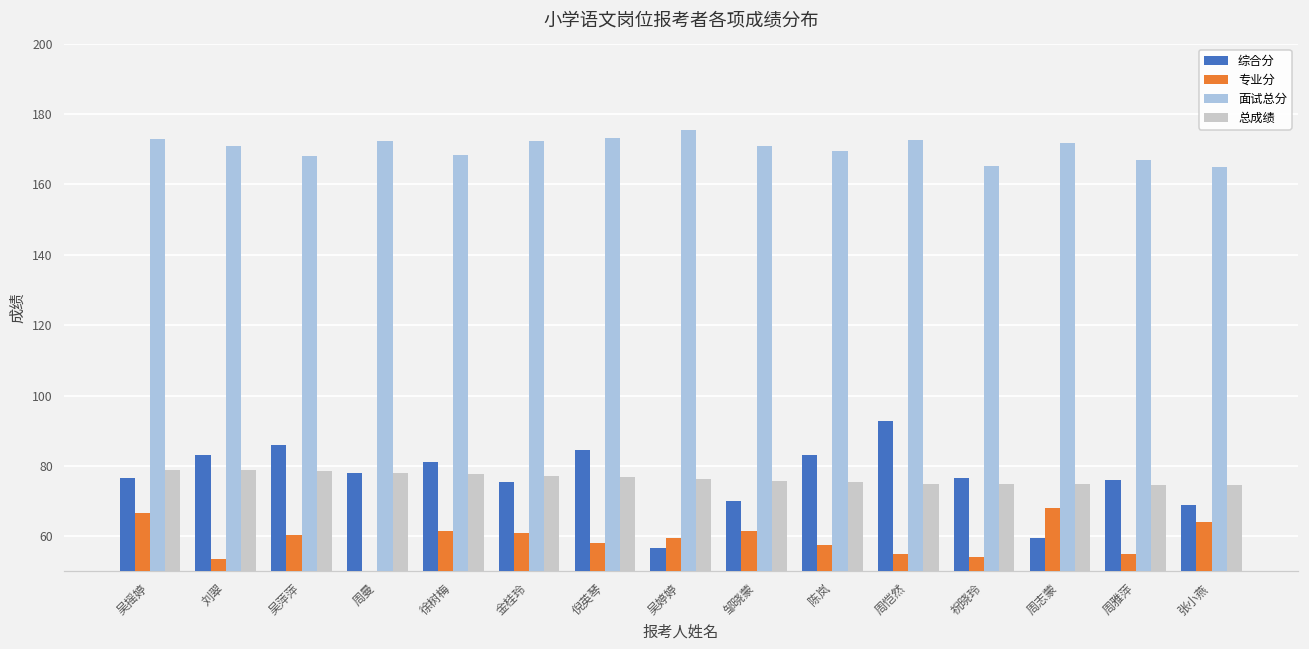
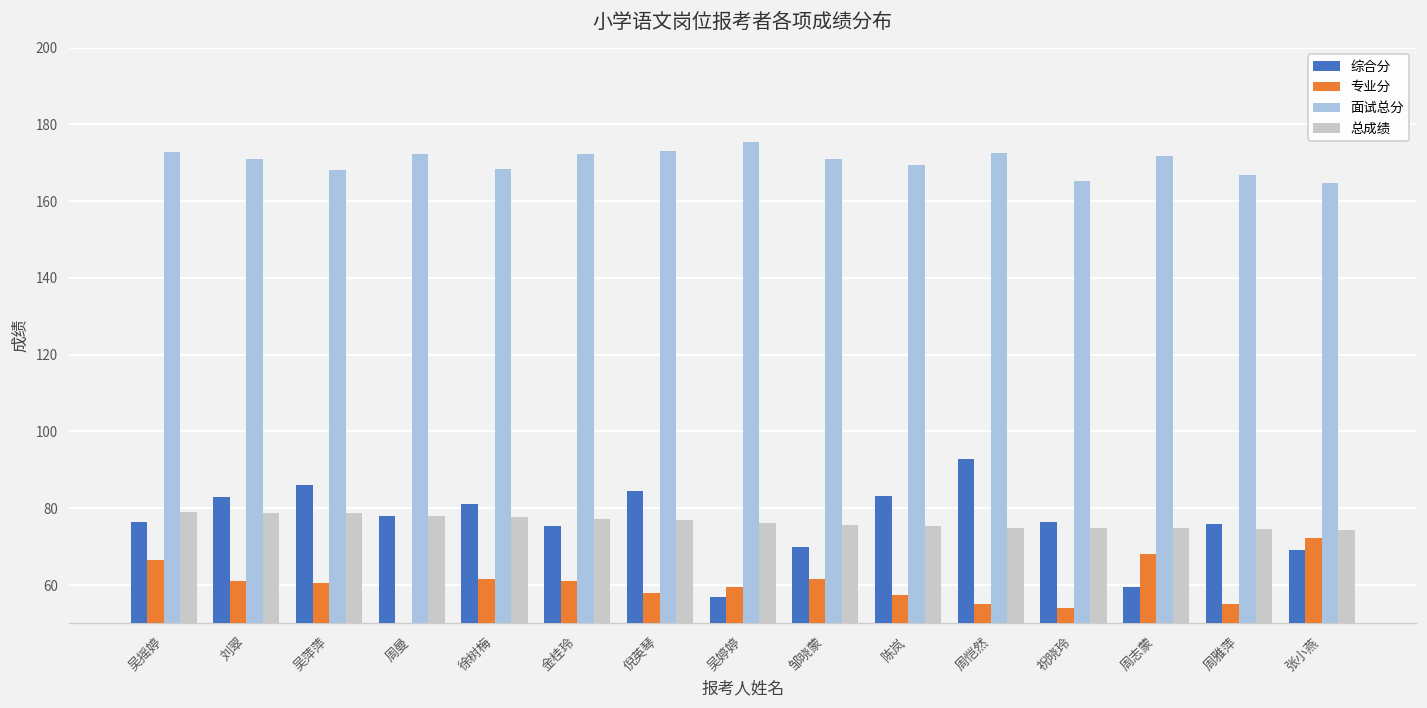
专业分, 刘翠: 54 -> 61
专业分, 张小燕: 64 -> 72
